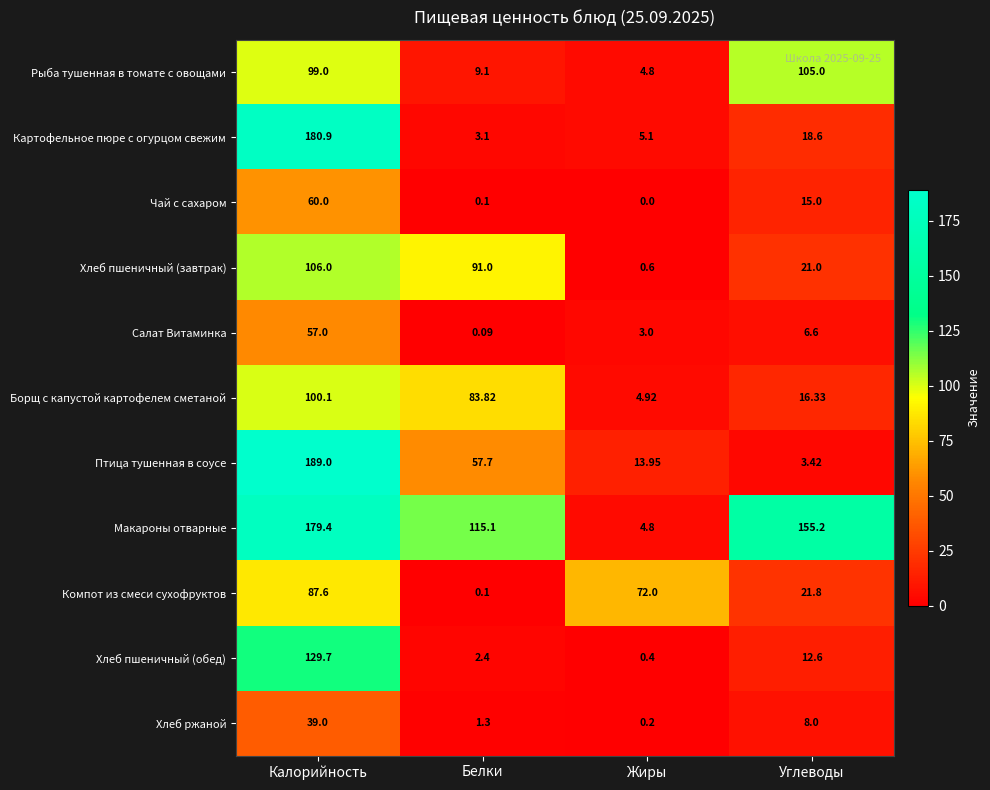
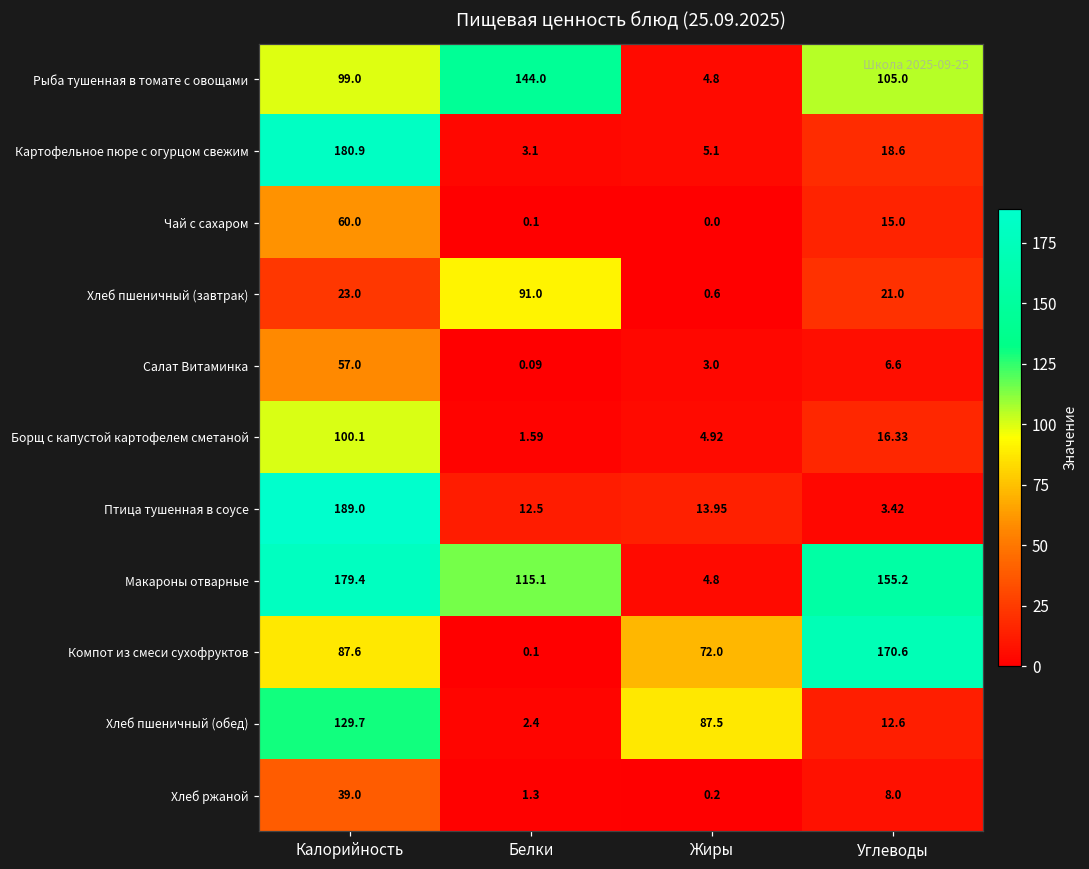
Рыба тушенная в томате с овощами, Белки: 9.1 -> 144.0
Хлеб пшеничный (завтрак), Калорийность: 106.0 -> 23.0
Борщ с капустой картофелем сметаной, Белки: 83.82 -> 1.59
Птица тушенная в соусе, Белки: 57.7 -> 12.5
Компот из смеси сухофруктов, Углеводы: 21.8 -> 170.6
Хлеб пшеничный (обед), Жиры: 0.4 -> 87.5
